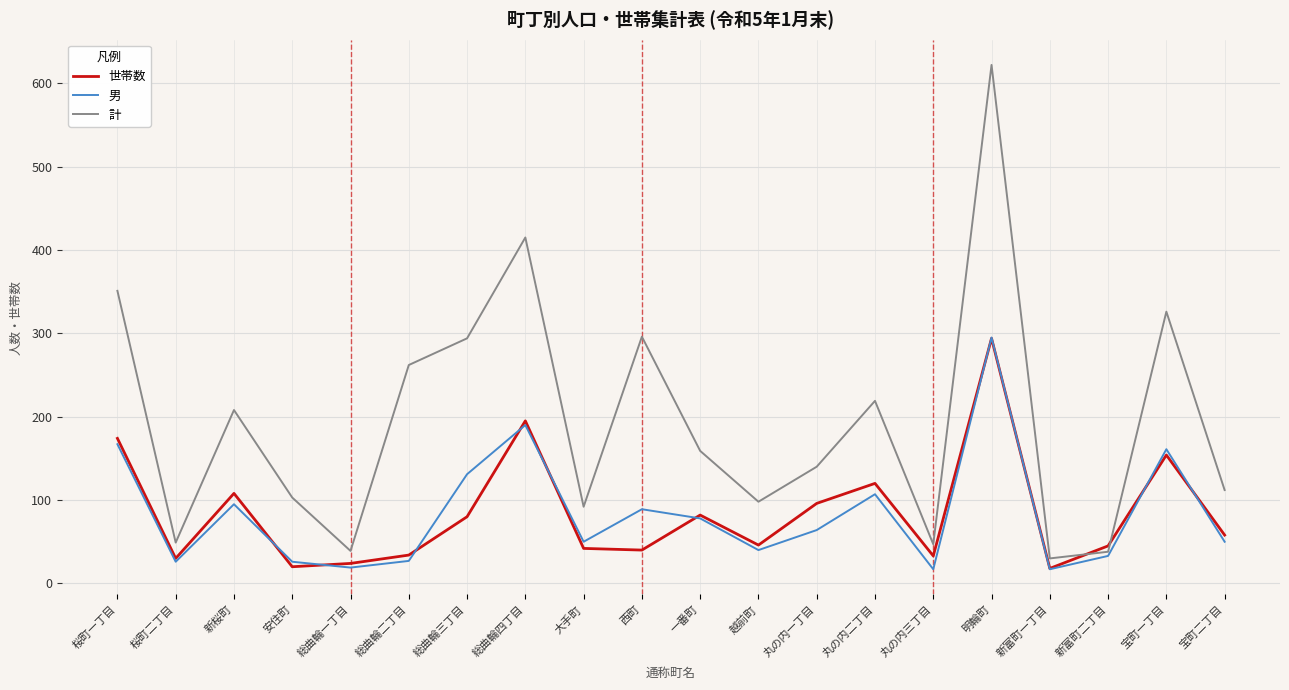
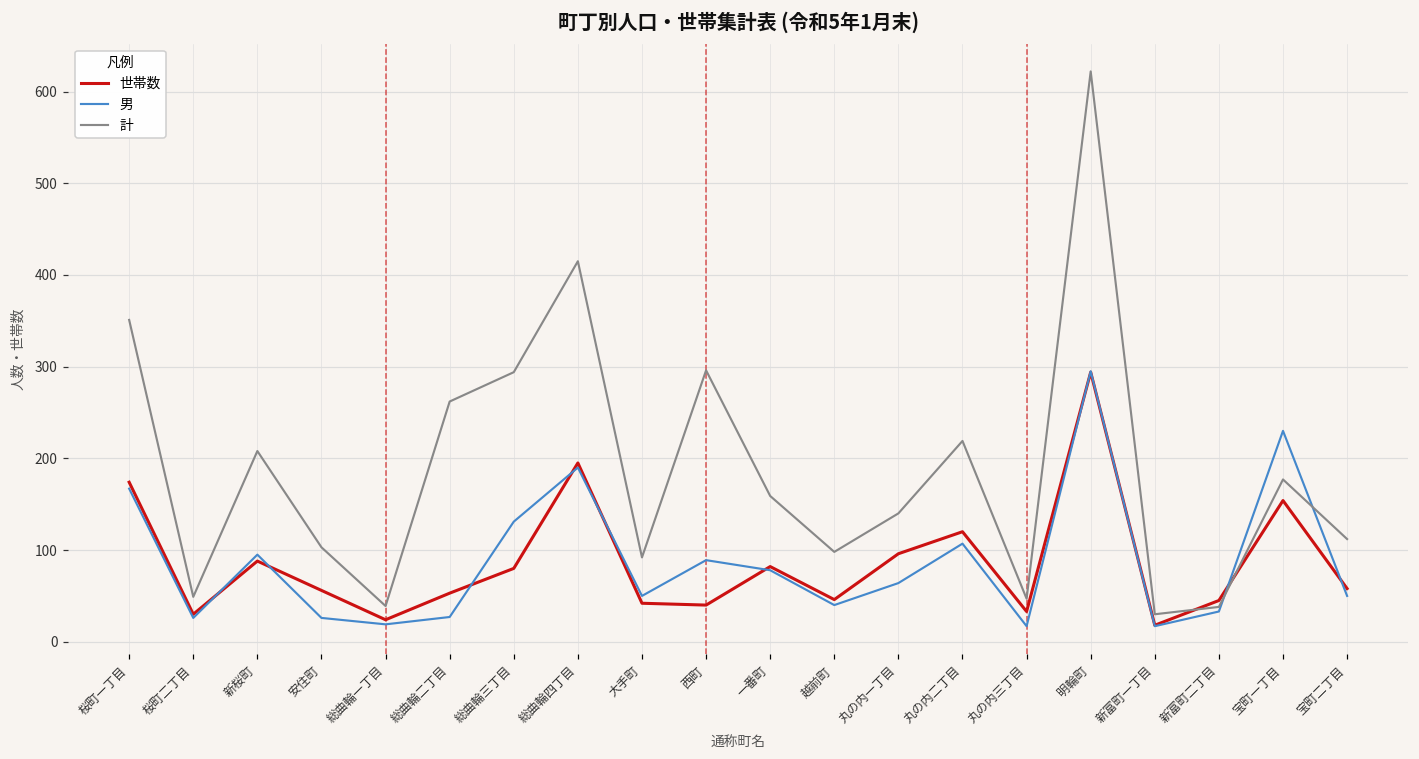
世帯数, 新桜町: 110 -> 90
世帯数, 安住町: 20 -> 60
世帯数, 総曲輪二丁目: 30 -> 50
男, 宝町一丁目: 160 -> 230
計, 宝町一丁目: 330 -> 180
